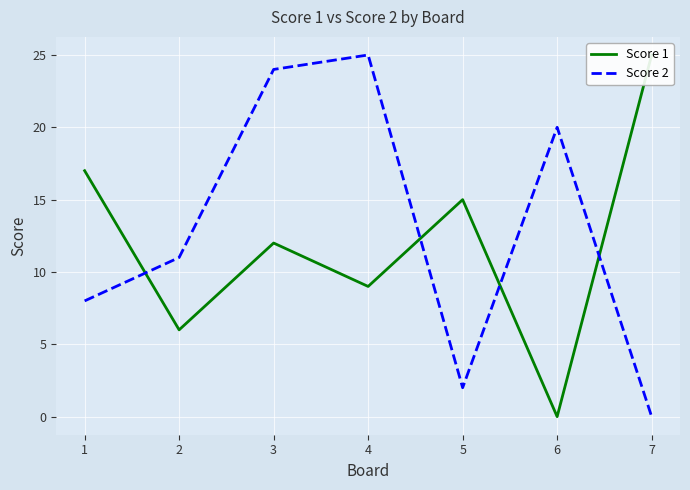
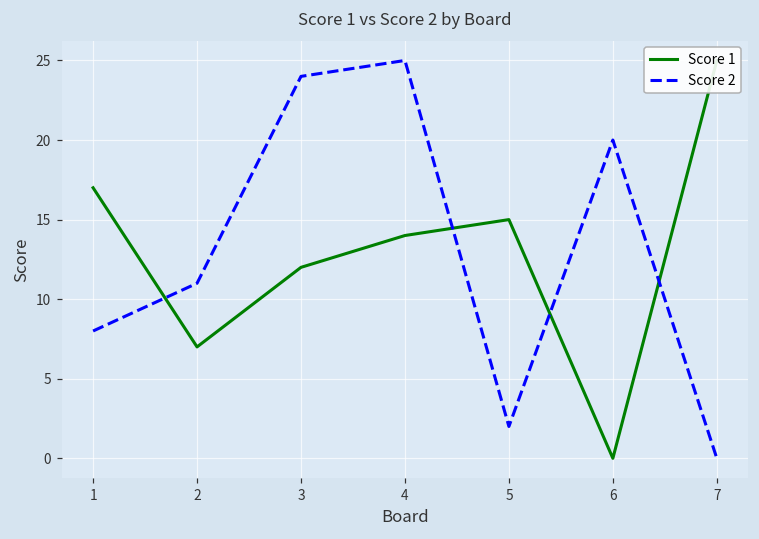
Score 1, 2: 6 -> 7
Score 1, 4: 9 -> 14
